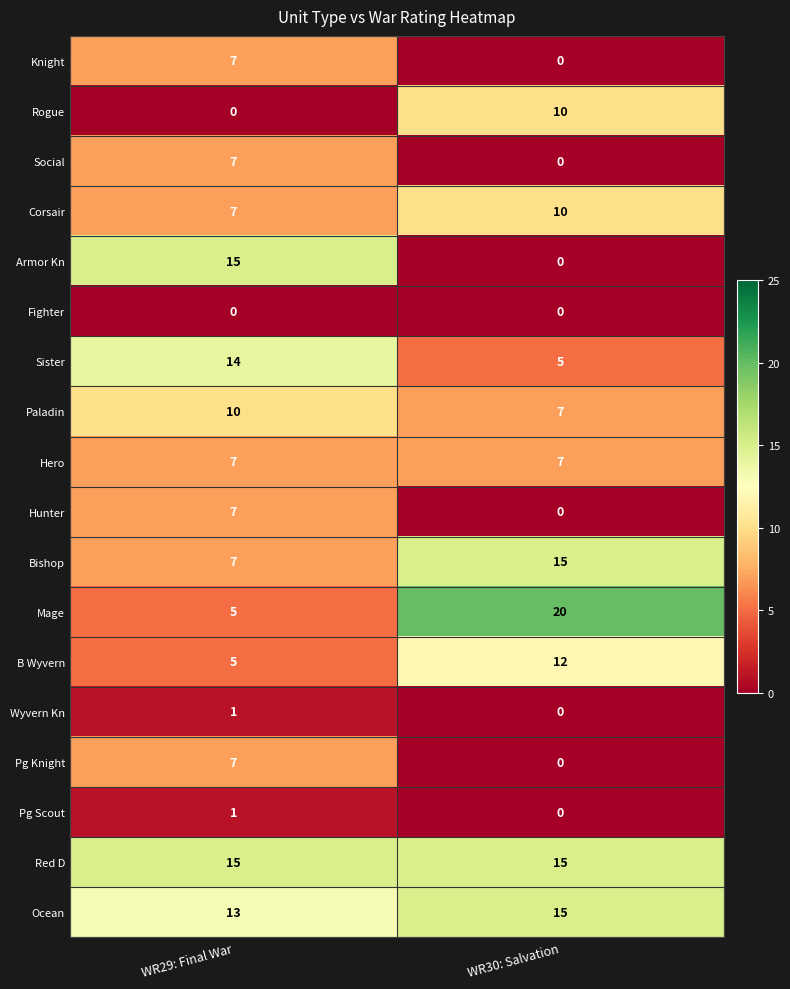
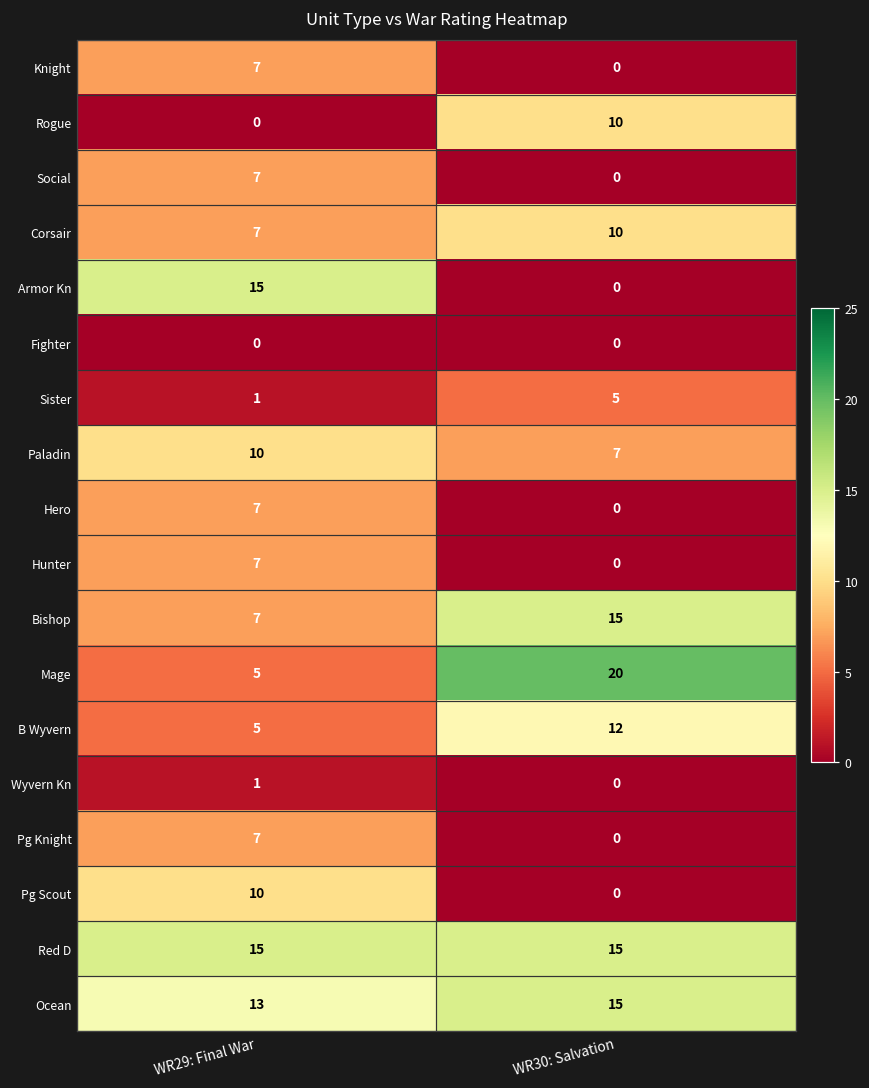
Sister, WR29: Final War: 14 -> 1
Hero, WR30: Salvation: 7 -> 0
Pg Scout, WR29: Final War: 1 -> 10
